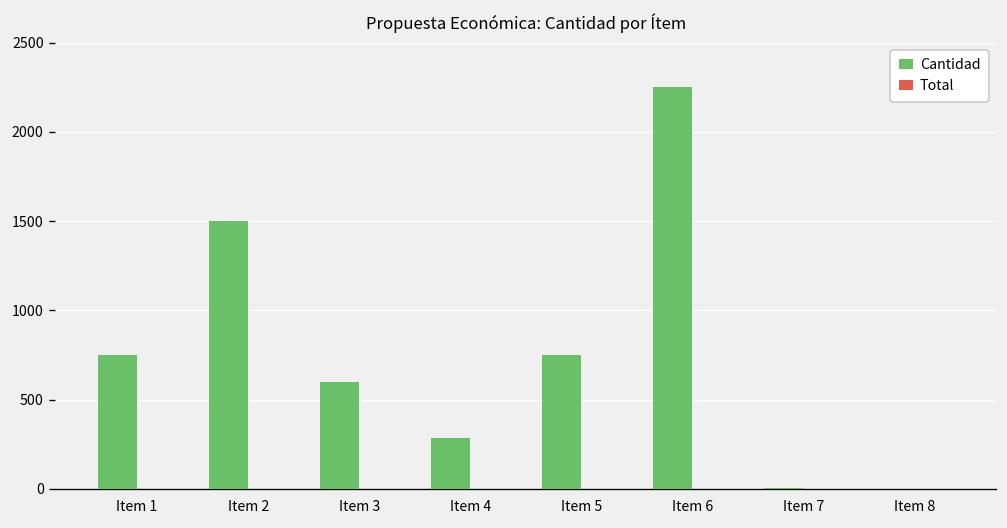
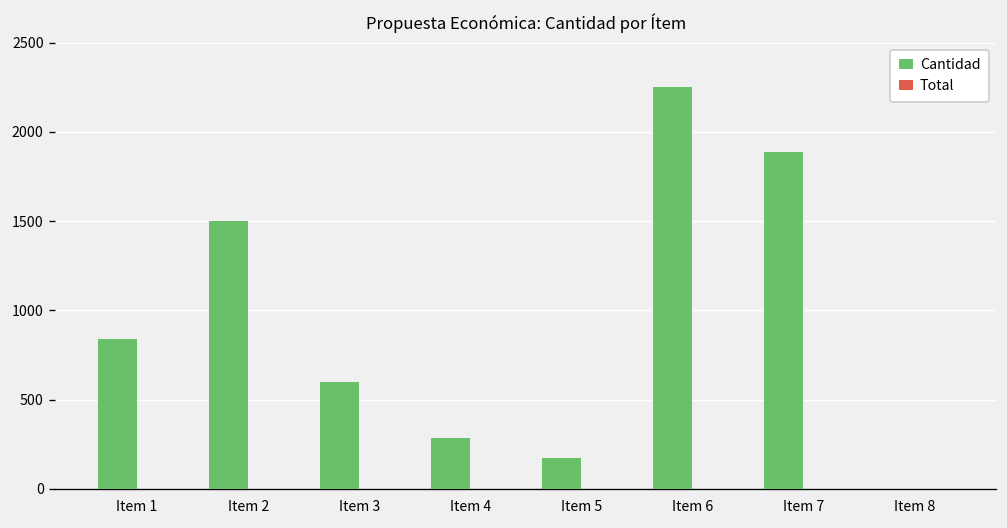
Cantidad, Item 1: 750 -> 840
Cantidad, Item 5: 750 -> 170
Cantidad, Item 7: 0 -> 1890
